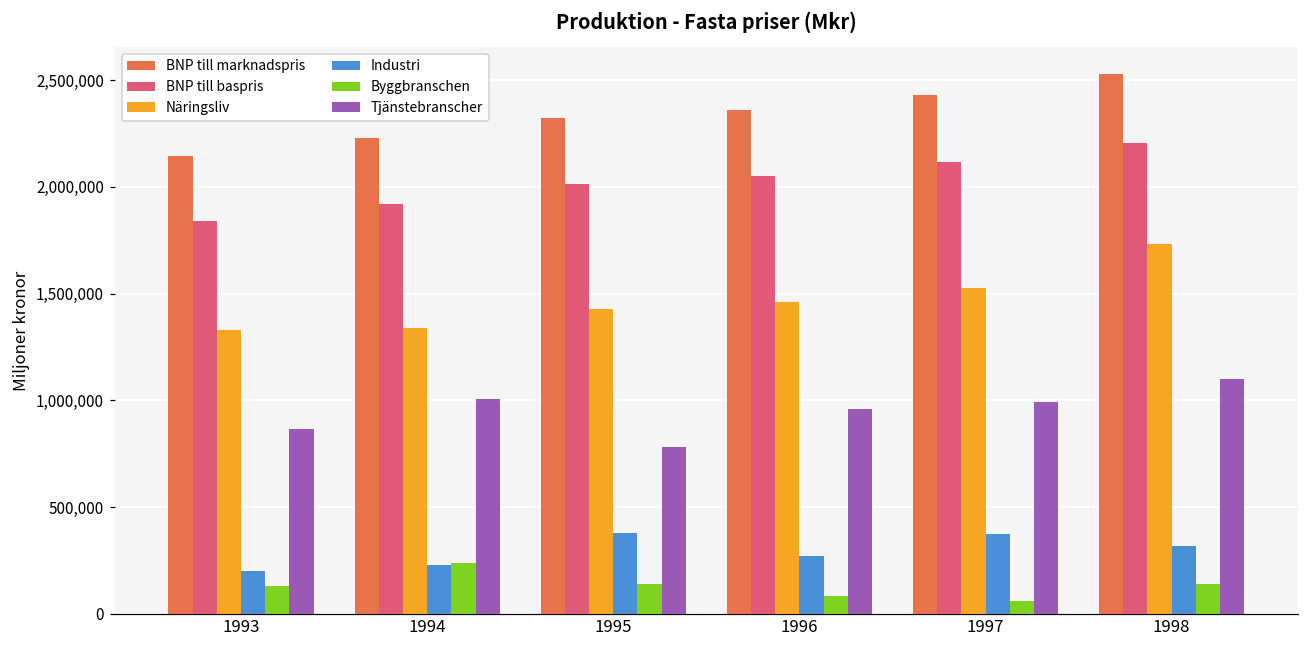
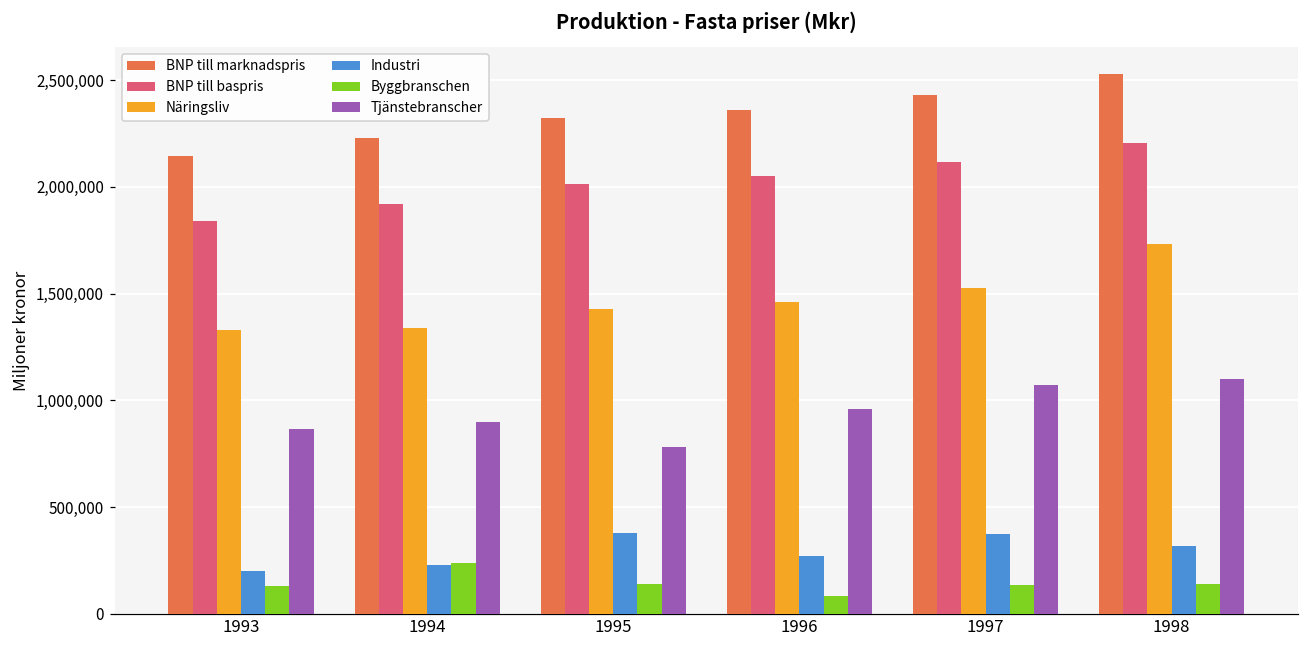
Tjänstebranscher, 1994: 1,010,000 -> 900,000
Byggbranschen, 1997: 60,000 -> 140,000
Tjänstebranscher, 1997: 990,000 -> 1,070,000
